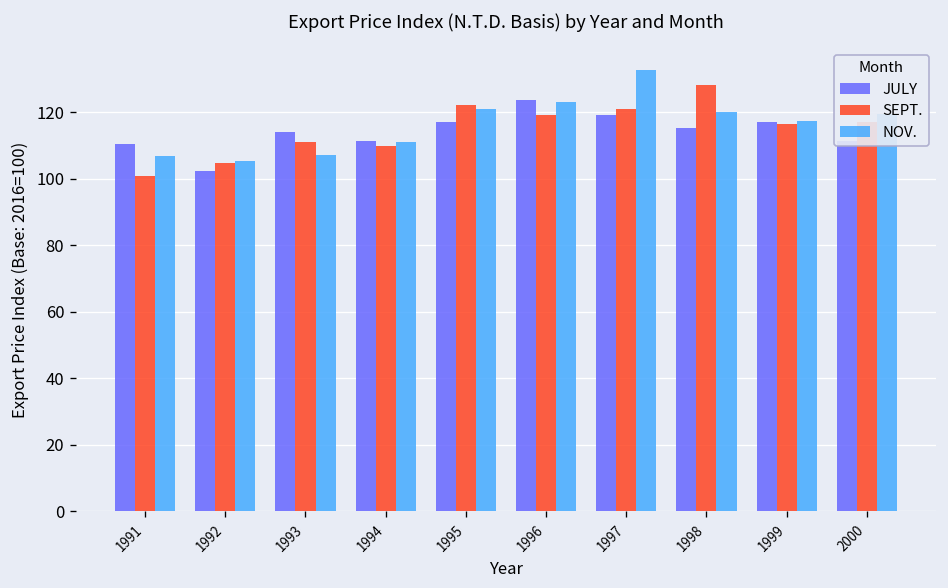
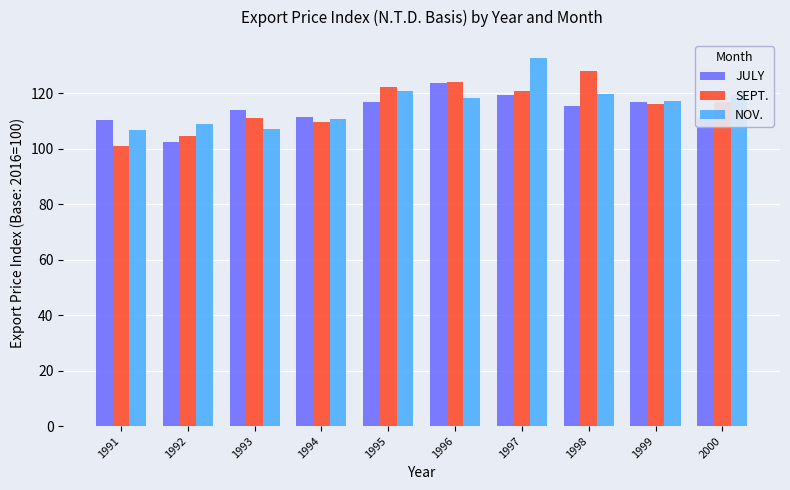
NOV., 1992: 105 -> 109
SEPT., 1996: 119 -> 124
NOV., 1996: 123 -> 119
